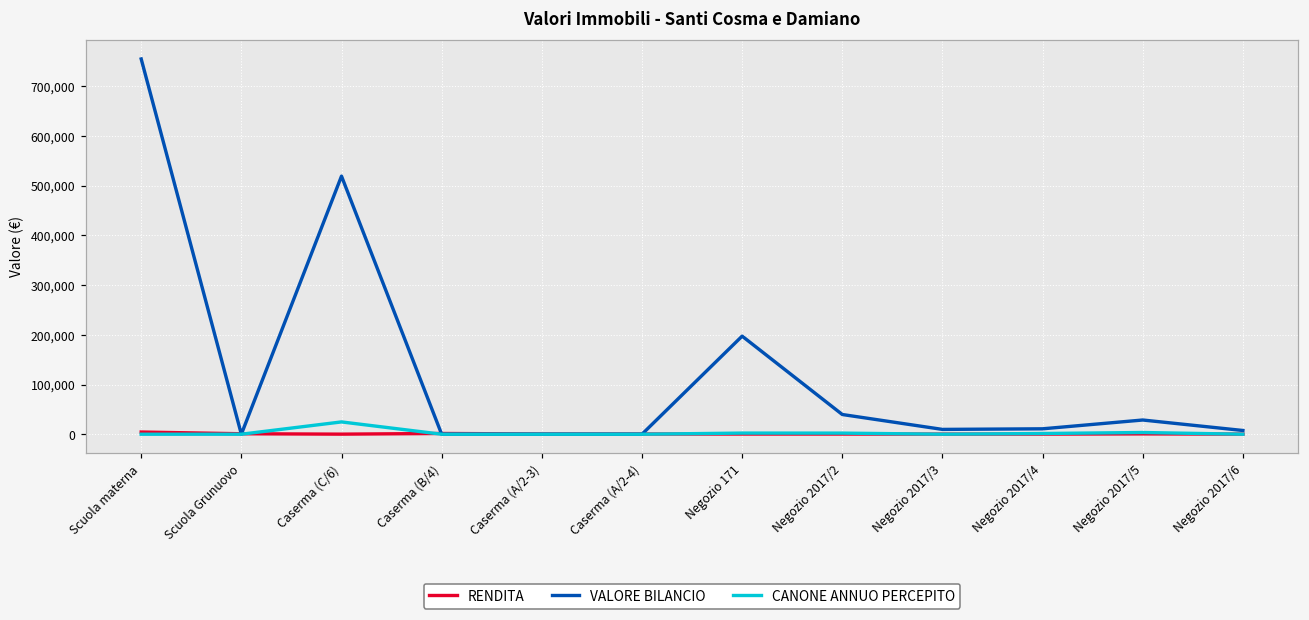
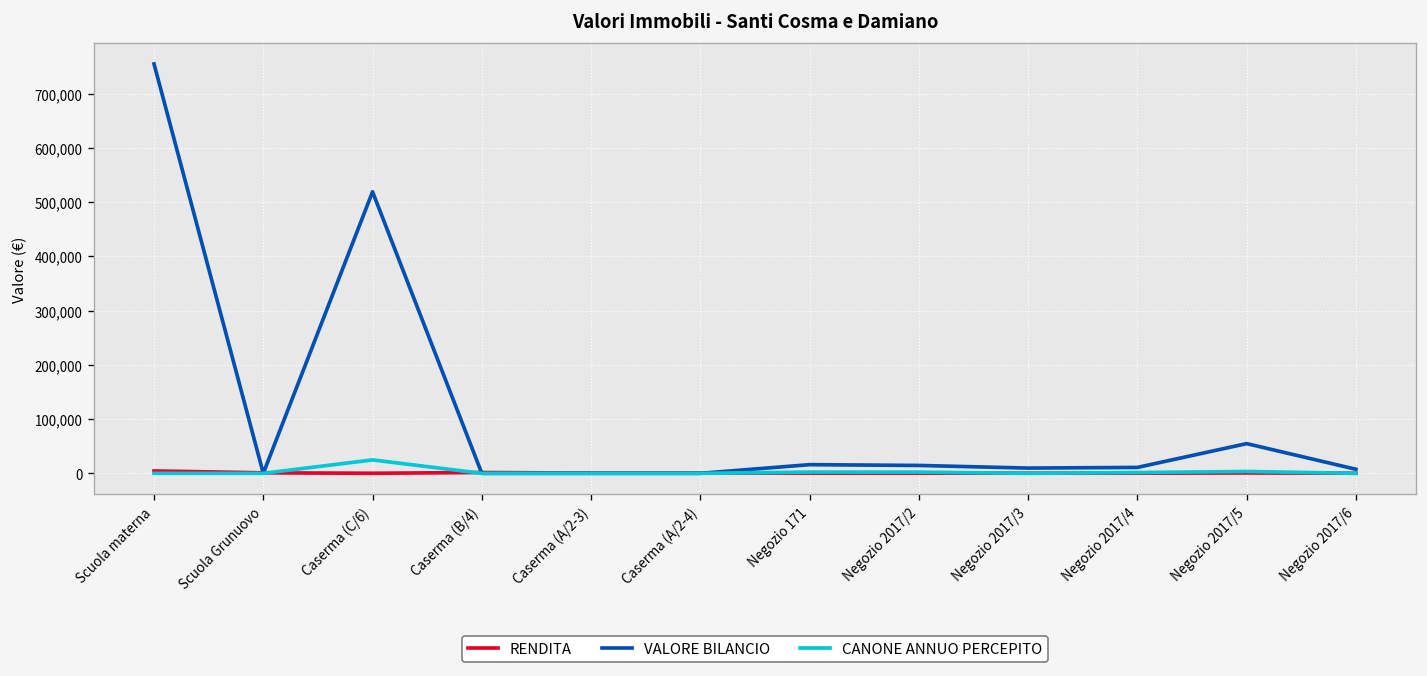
VALORE BILANCIO, Negozio 171: 200,000 -> 20,000
VALORE BILANCIO, Negozio 2017/2: 40,000 -> 10,000
VALORE BILANCIO, Negozio 2017/5: 30,000 -> 50,000
